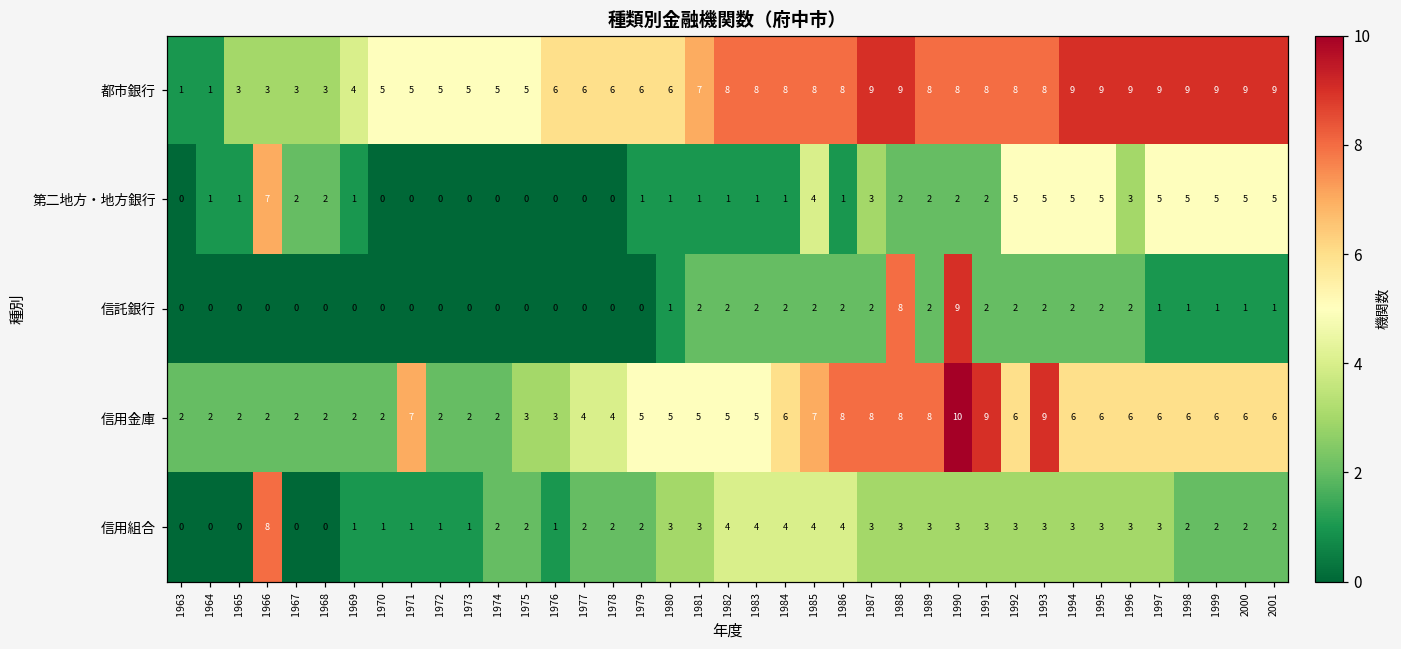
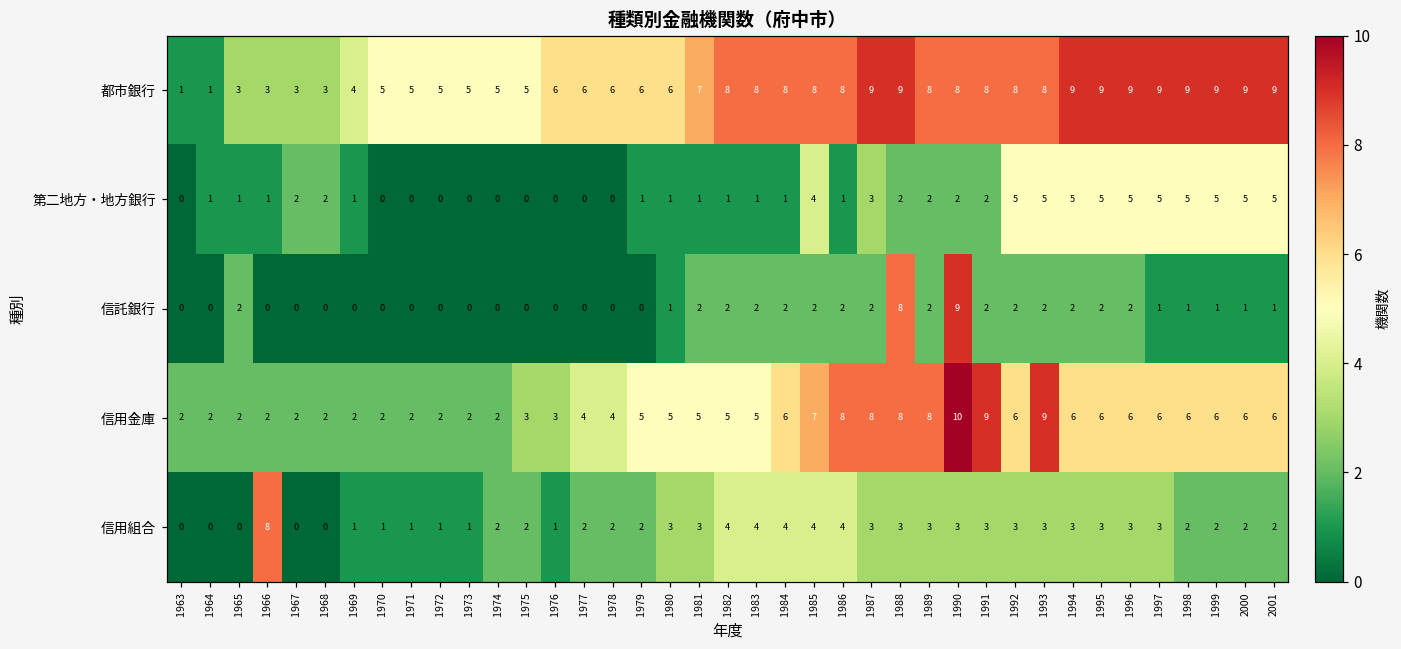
第二地方・地方銀行, 1966: 7 -> 1
第二地方・地方銀行, 1996: 3 -> 5
信託銀行, 1965: 0 -> 2
信用金庫, 1971: 7 -> 2
